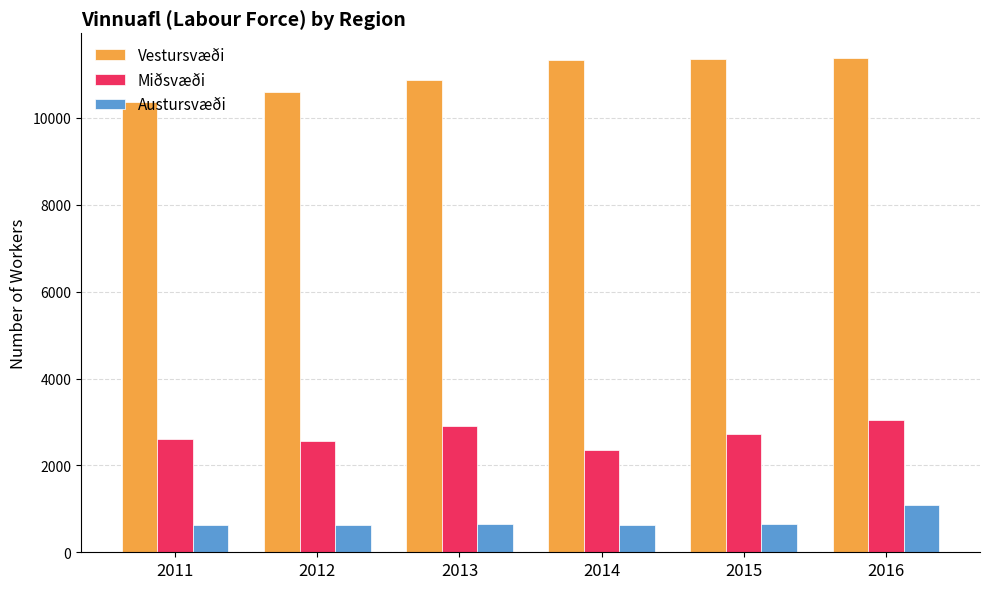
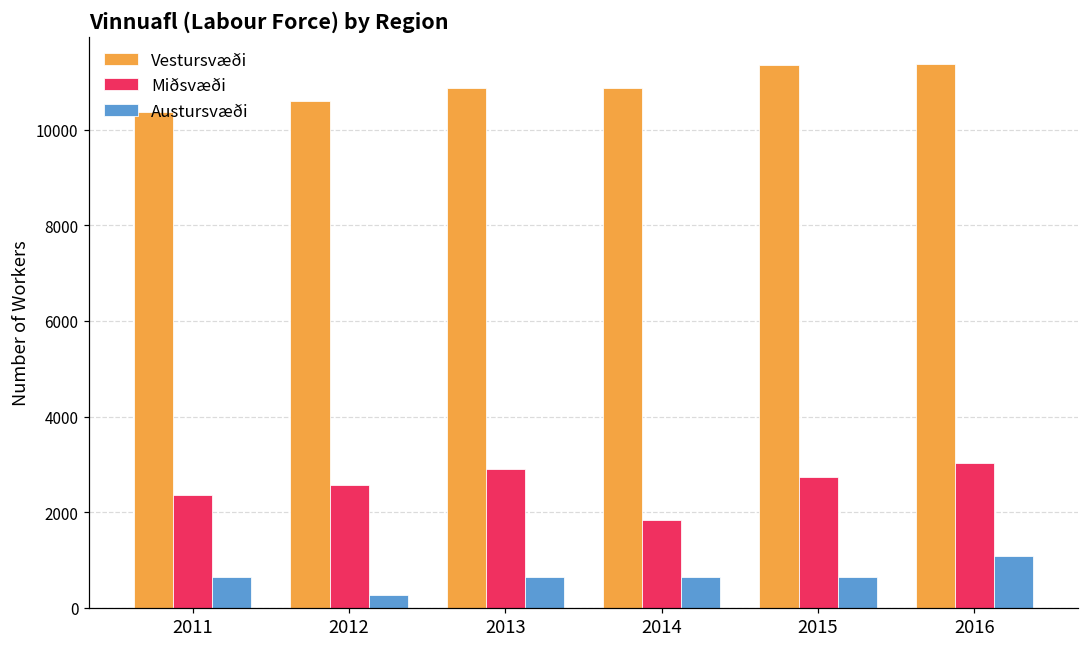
Miðsvæði, 2011: 2600 -> 2400
Austursvæði, 2012: 600 -> 300
Vestursvæði, 2014: 11300 -> 10900
Miðsvæði, 2014: 2400 -> 1800
